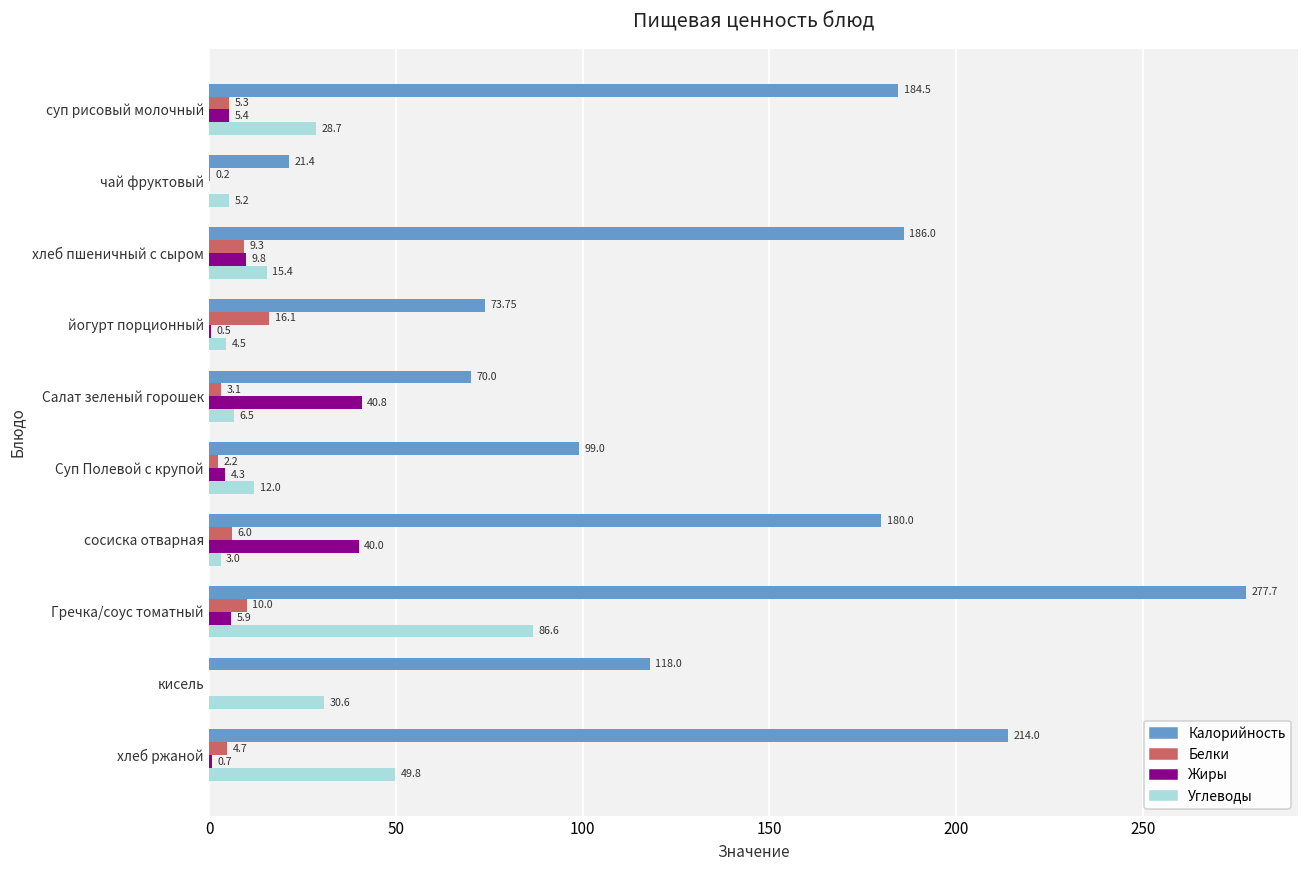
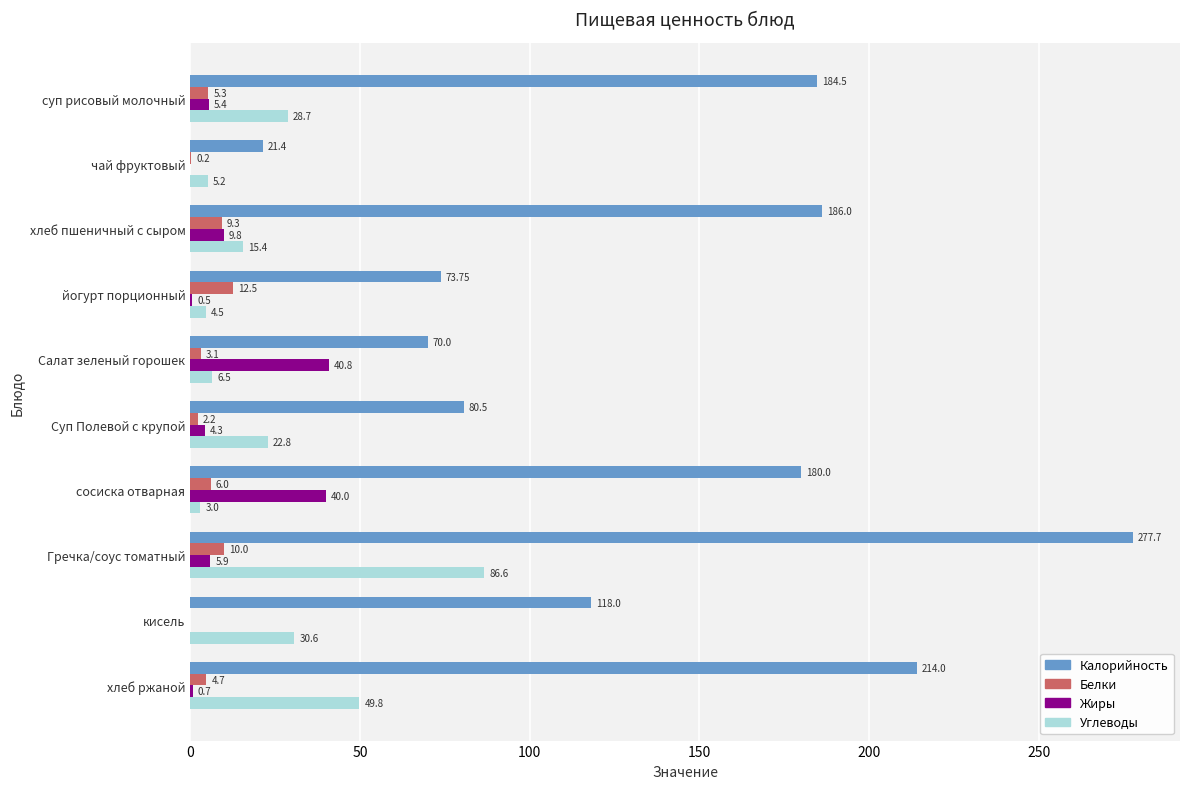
Белки, йогурт порционный: 16.1 -> 12.5
Калорийность, Суп Полевой с крупой: 99.0 -> 80.5
Углеводы, Суп Полевой с крупой: 12.0 -> 22.8
